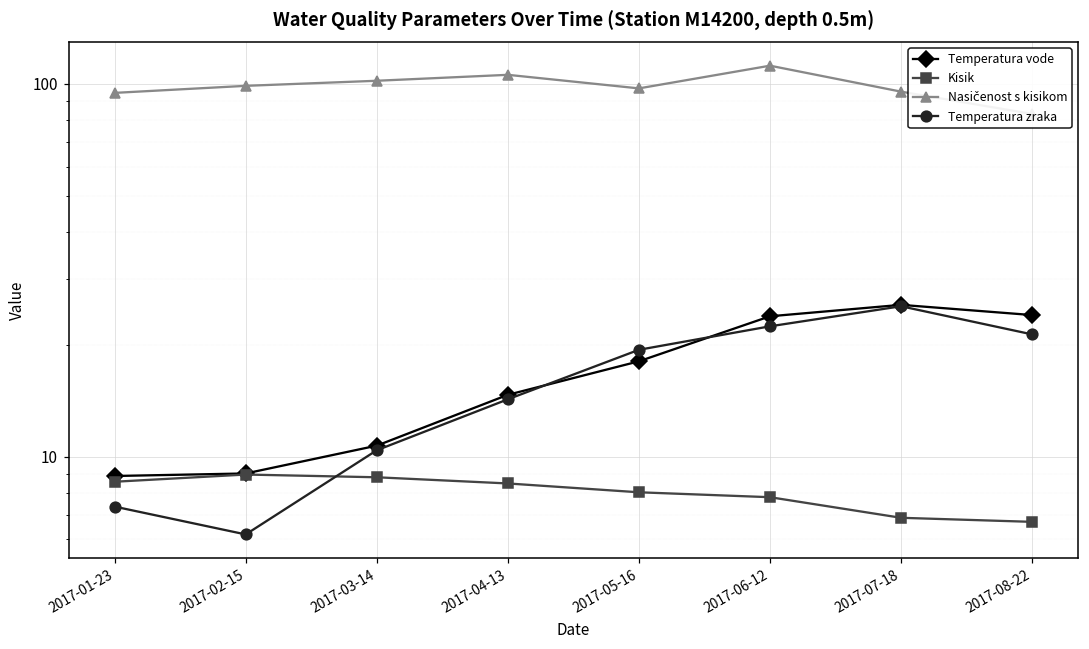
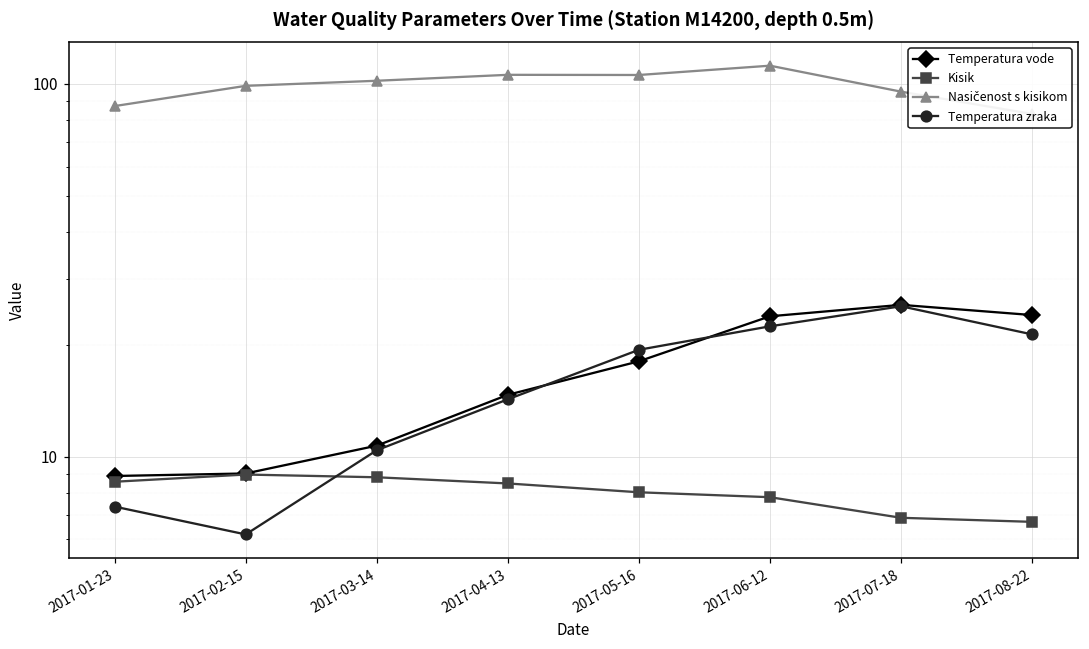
Nasičenost s kisikom, 2017-01-23: 95 -> 87
Nasičenost s kisikom, 2017-05-16: 97 -> 106
